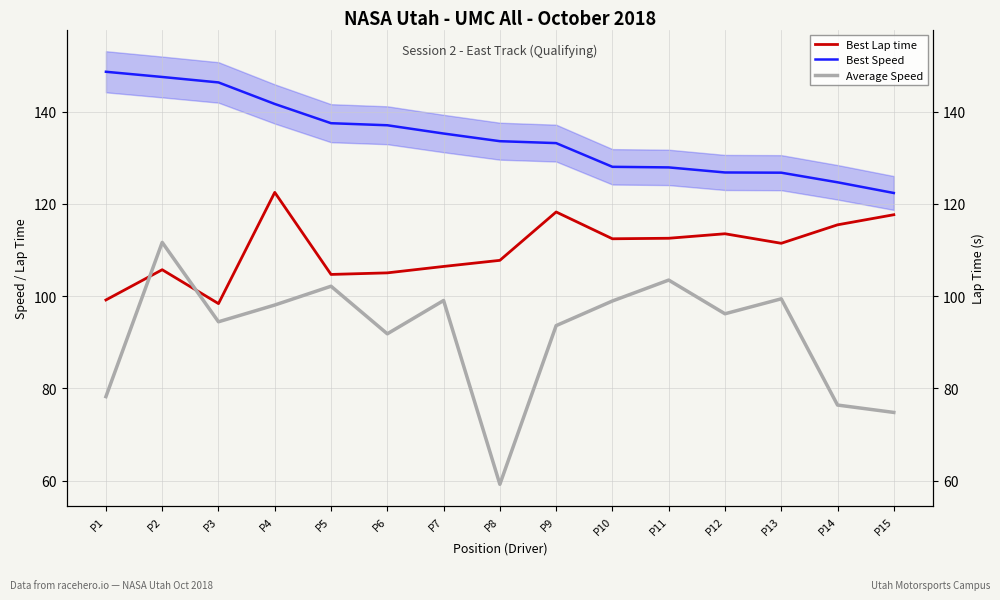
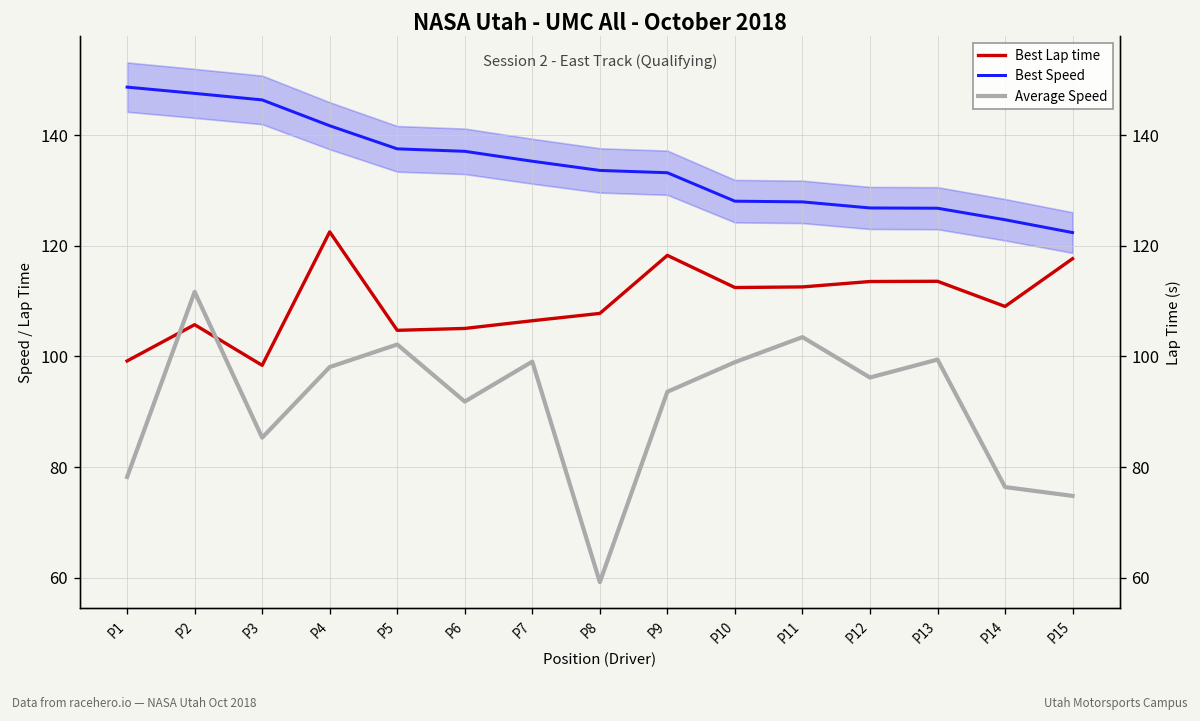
Average Speed, P3: 94 -> 85
Best Lap time, P13: 111 -> 114
Best Lap time, P14: 115 -> 109
